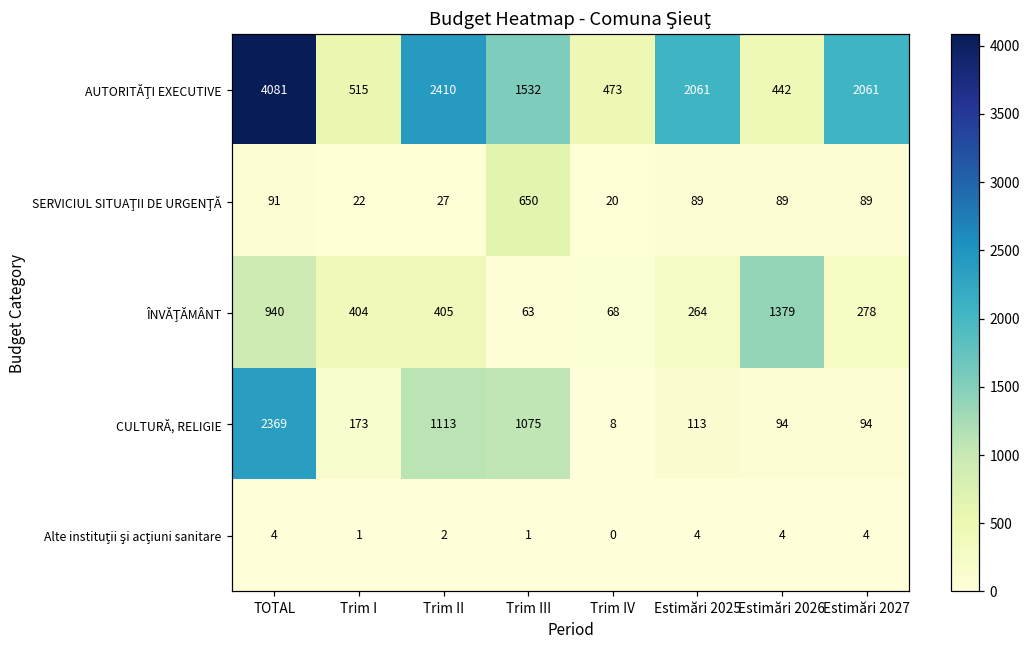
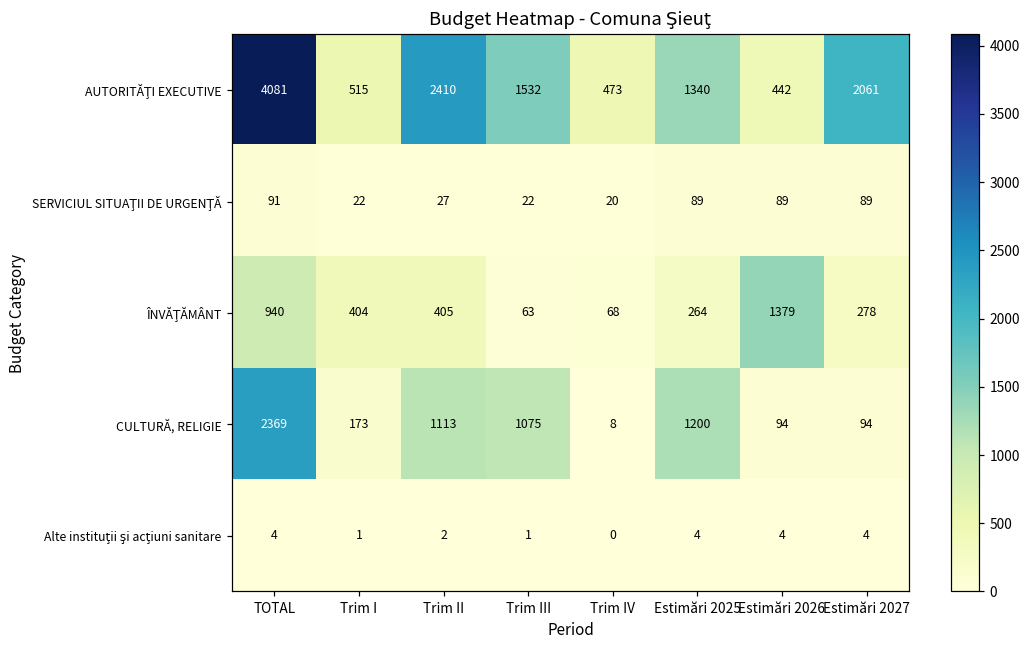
AUTORITĂŢI EXECUTIVE, Estimări 2025: 2061 -> 1340
SERVICIUL SITUAŢII DE URGENŢĂ, Trim III: 650 -> 22
CULTURĂ, RELIGIE, Estimări 2025: 113 -> 1200
